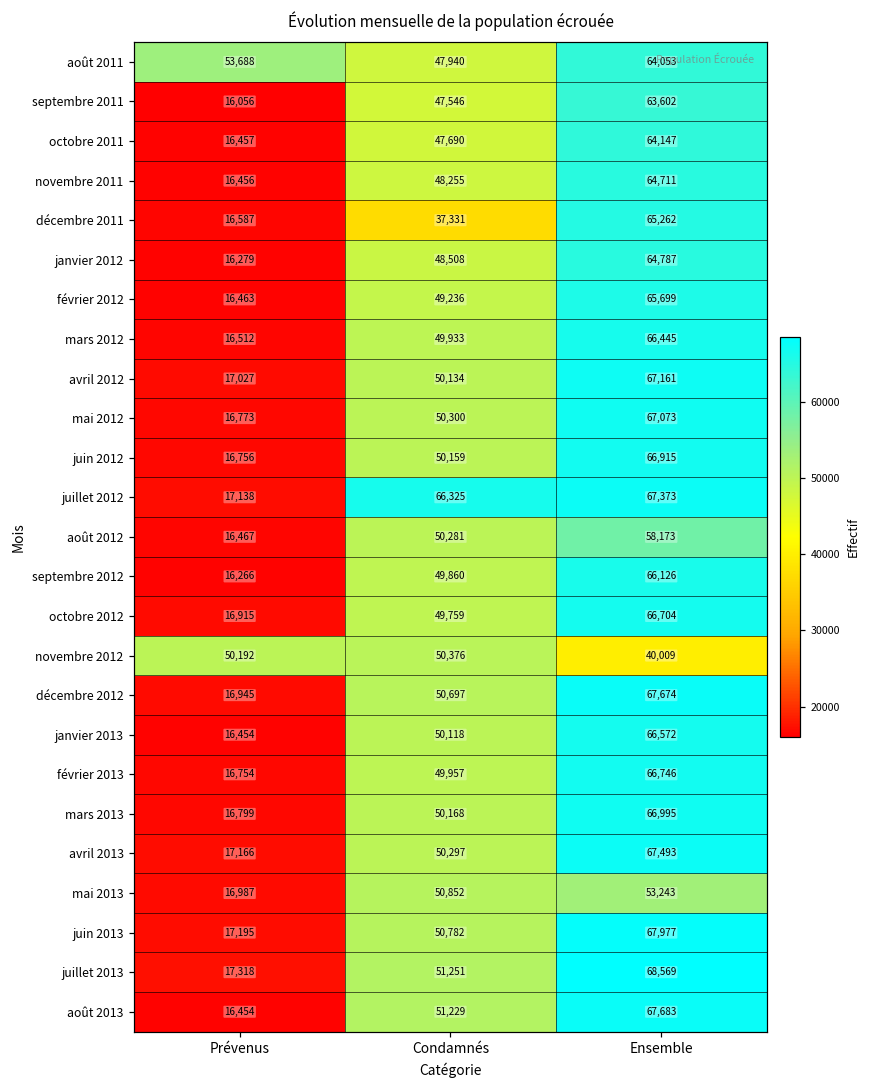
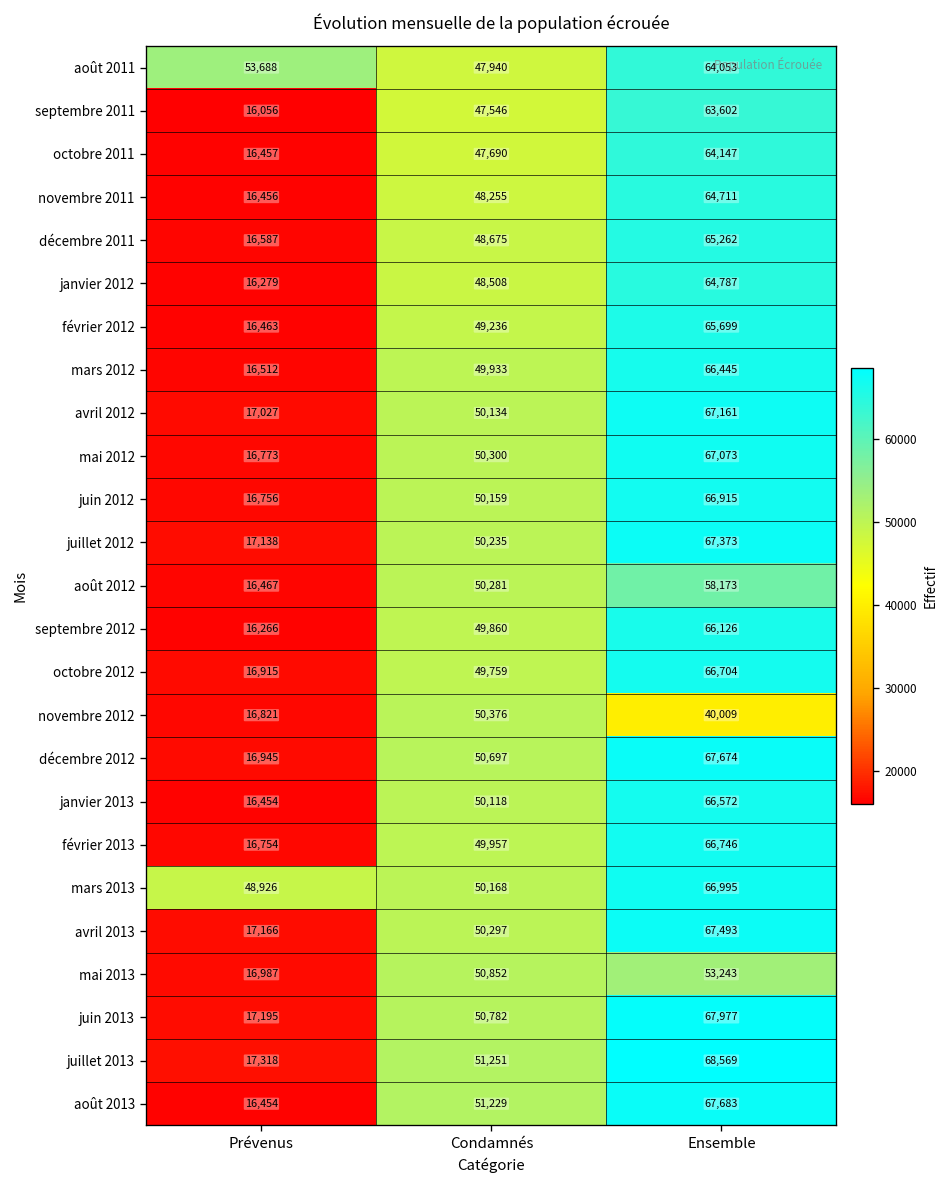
décembre 2011, Condamnés: 37,331 -> 48,675
juillet 2012, Condamnés: 66,325 -> 50,235
novembre 2012, Prévenus: 50,192 -> 16,821
mars 2013, Prévenus: 16,799 -> 48,926
